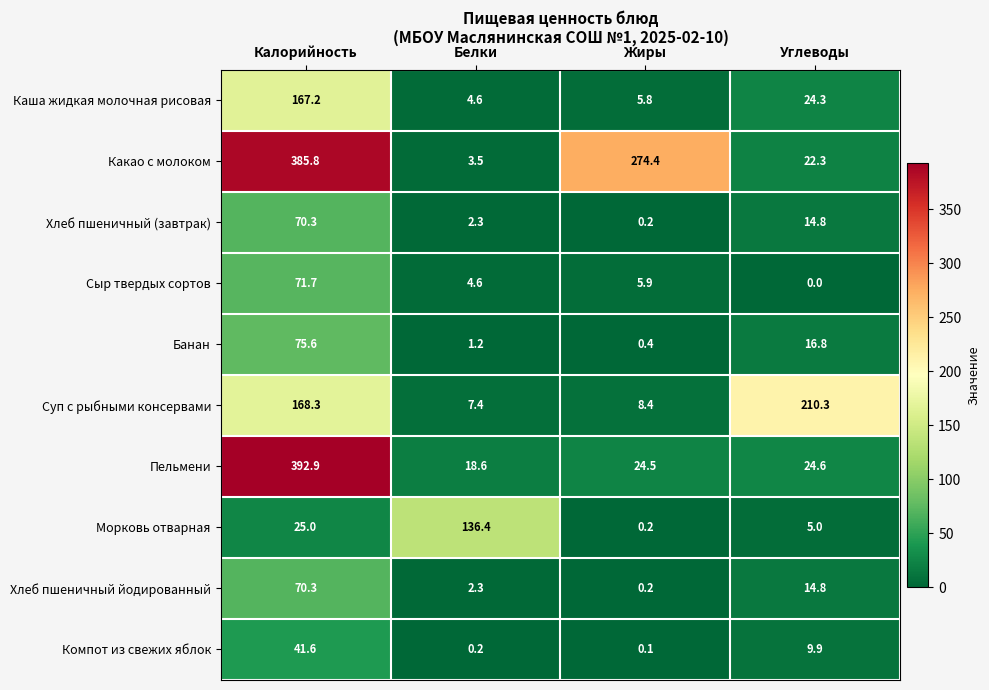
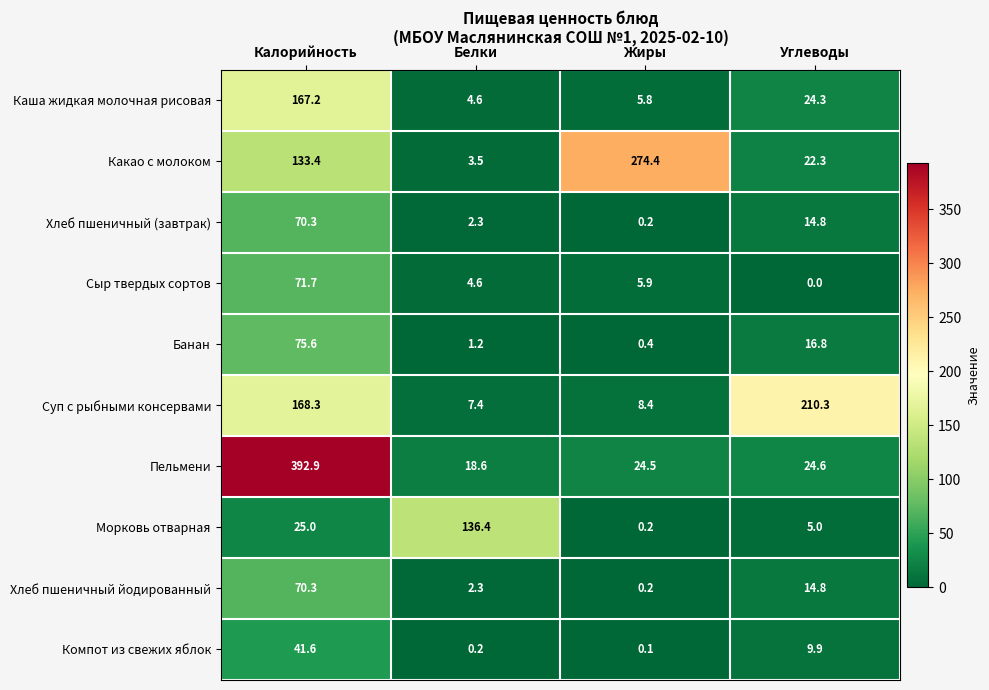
Какао с молоком, Калорийность: 385.8 -> 133.4
